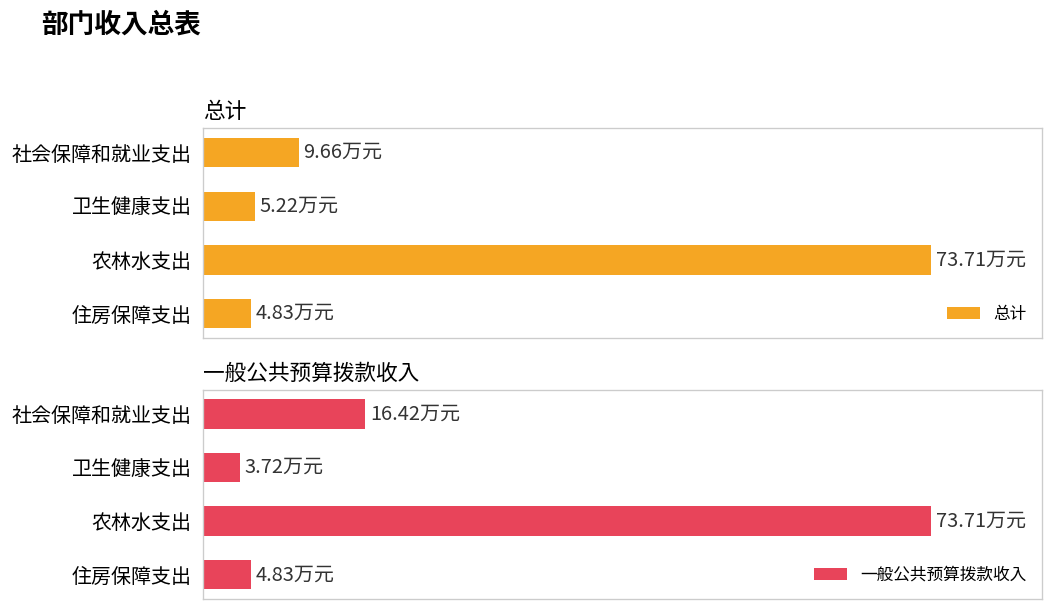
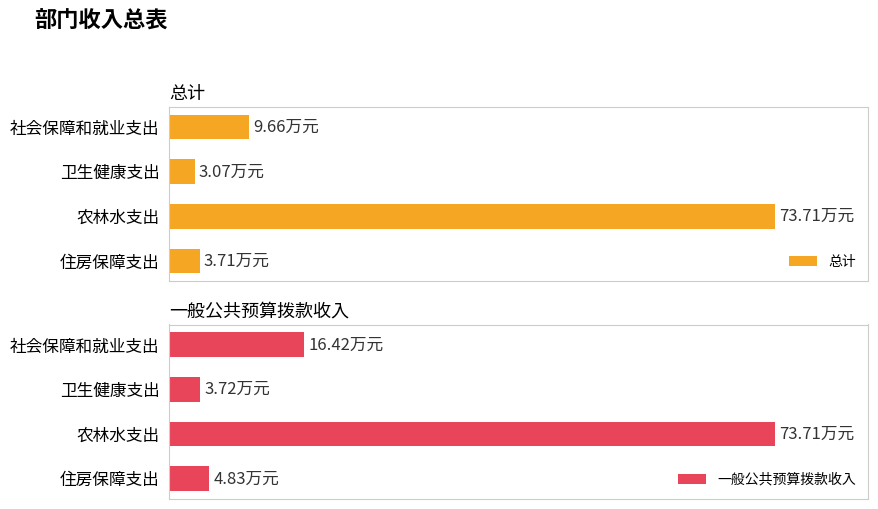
总计, 卫生健康支出: 5.22 -> 3.07
总计, 住房保障支出: 4.83 -> 3.71
